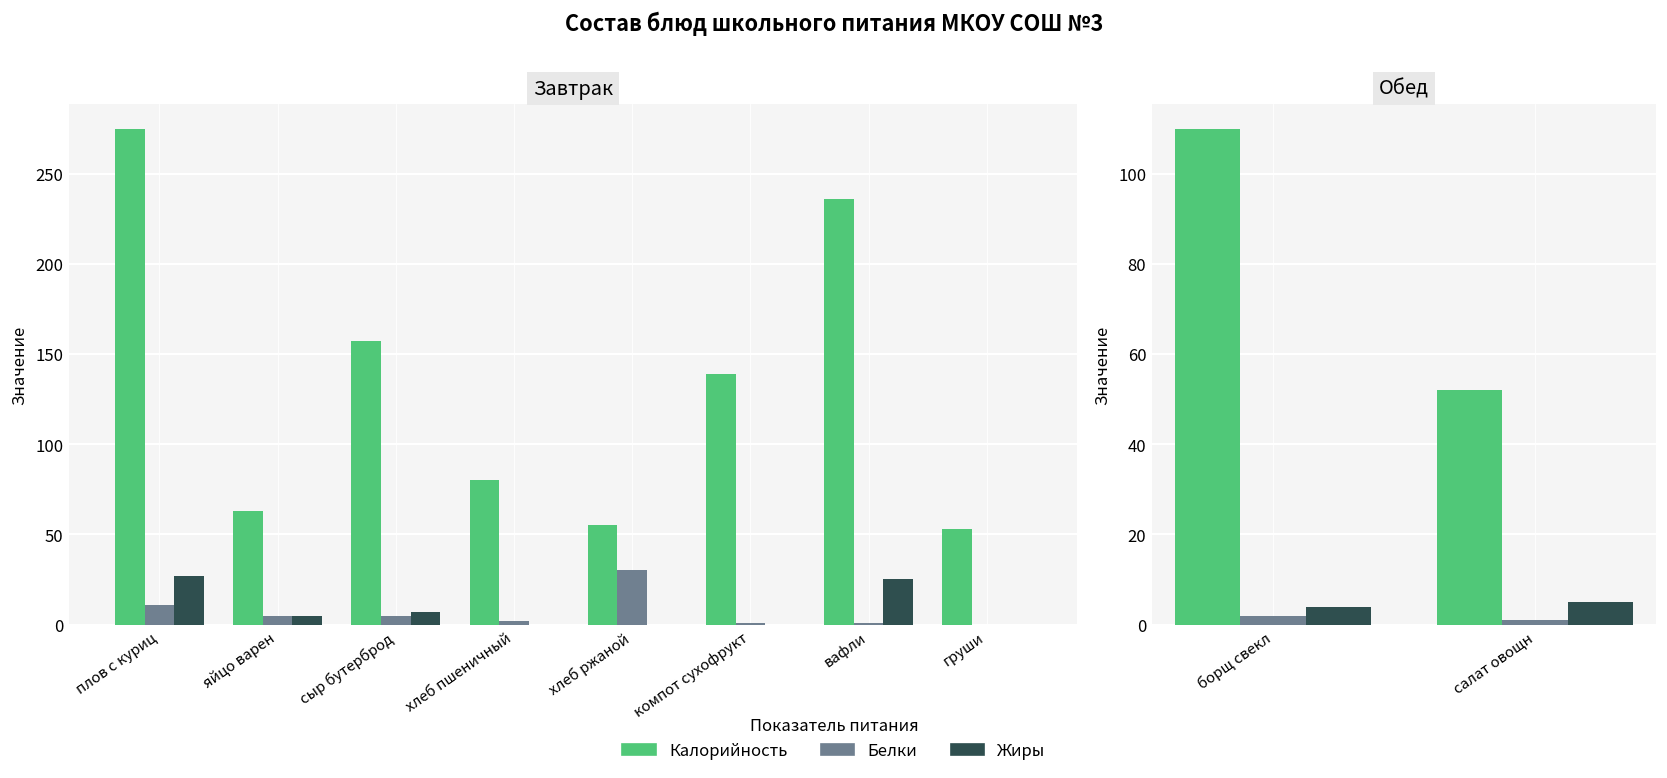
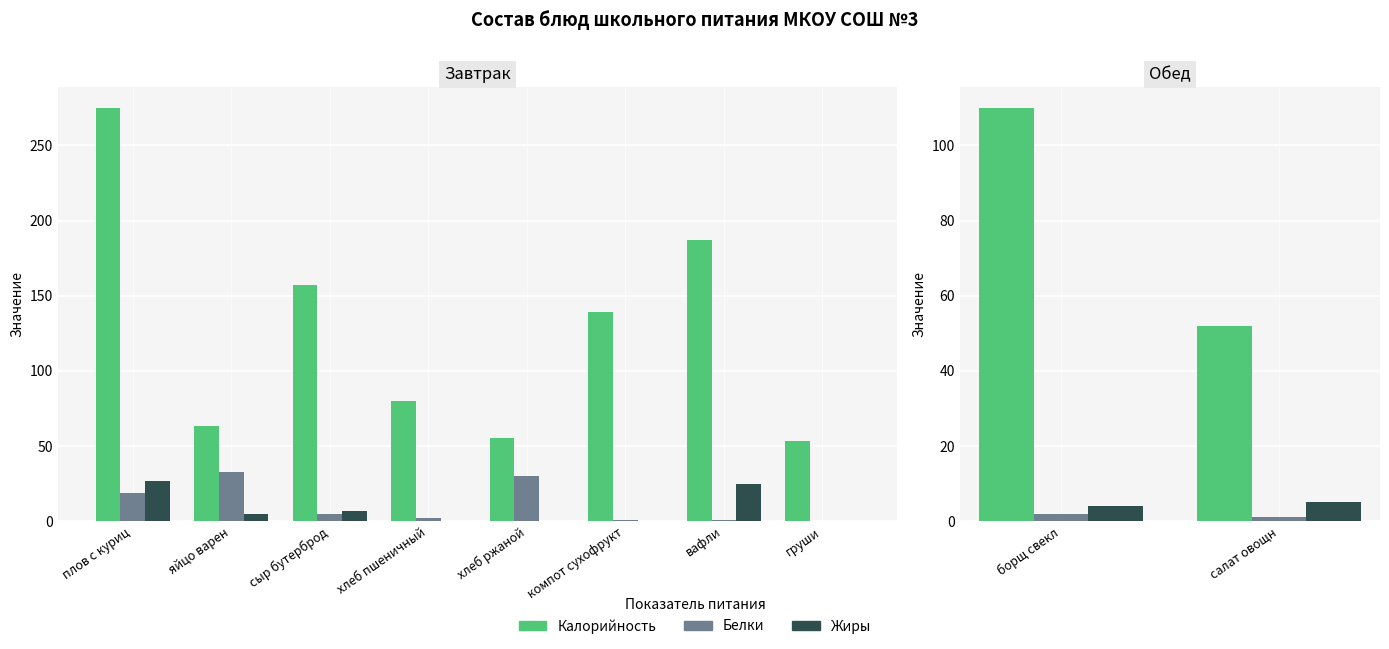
Завтрак, Белки, плов с куриц: 11 -> 19
Завтрак, Белки, яйцо варен: 5 -> 33
Завтрак, Калорийность, вафли: 236 -> 187
